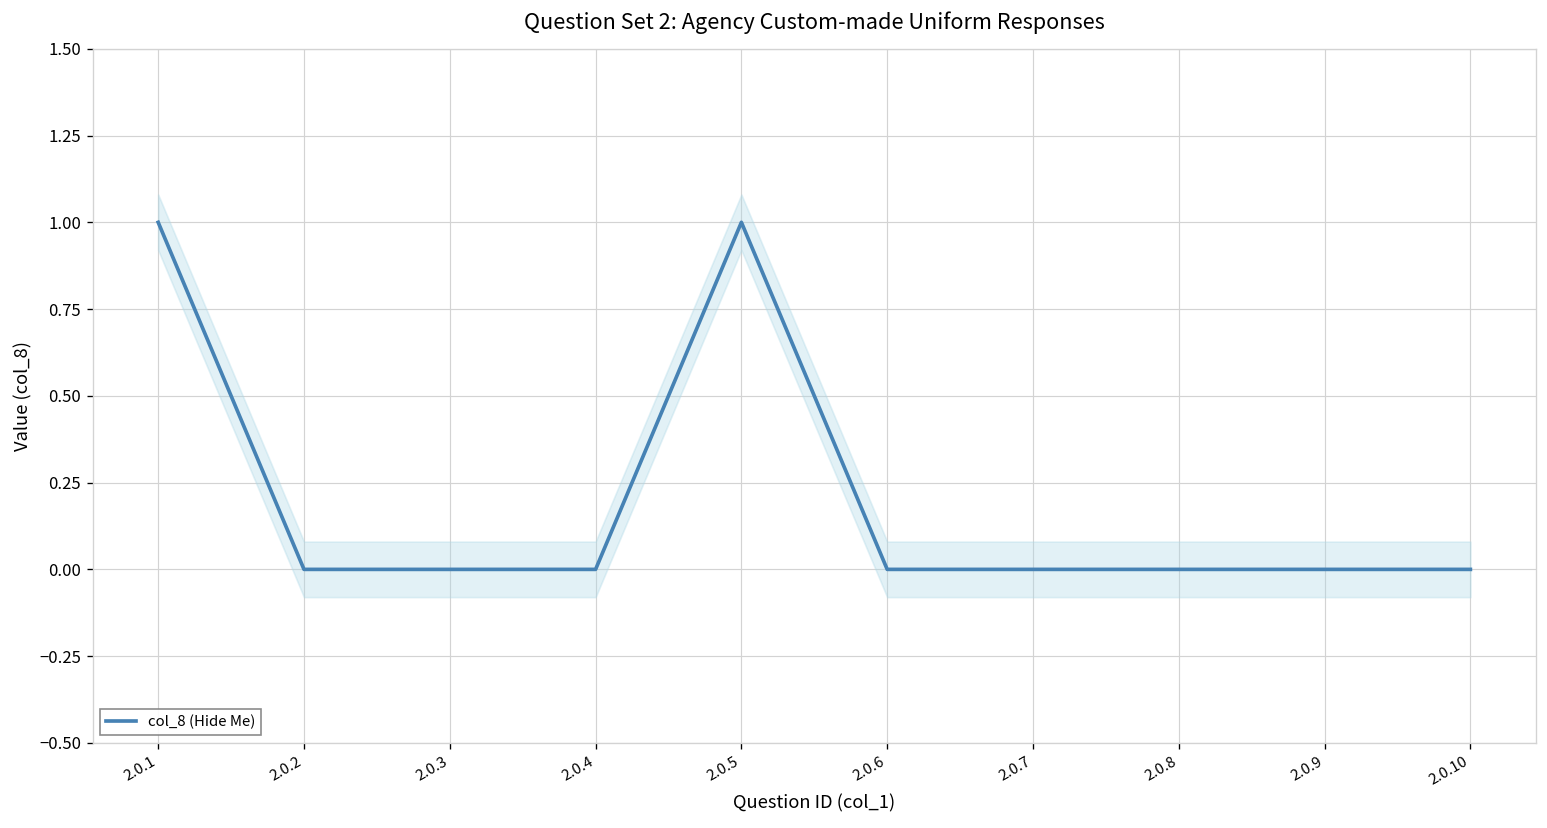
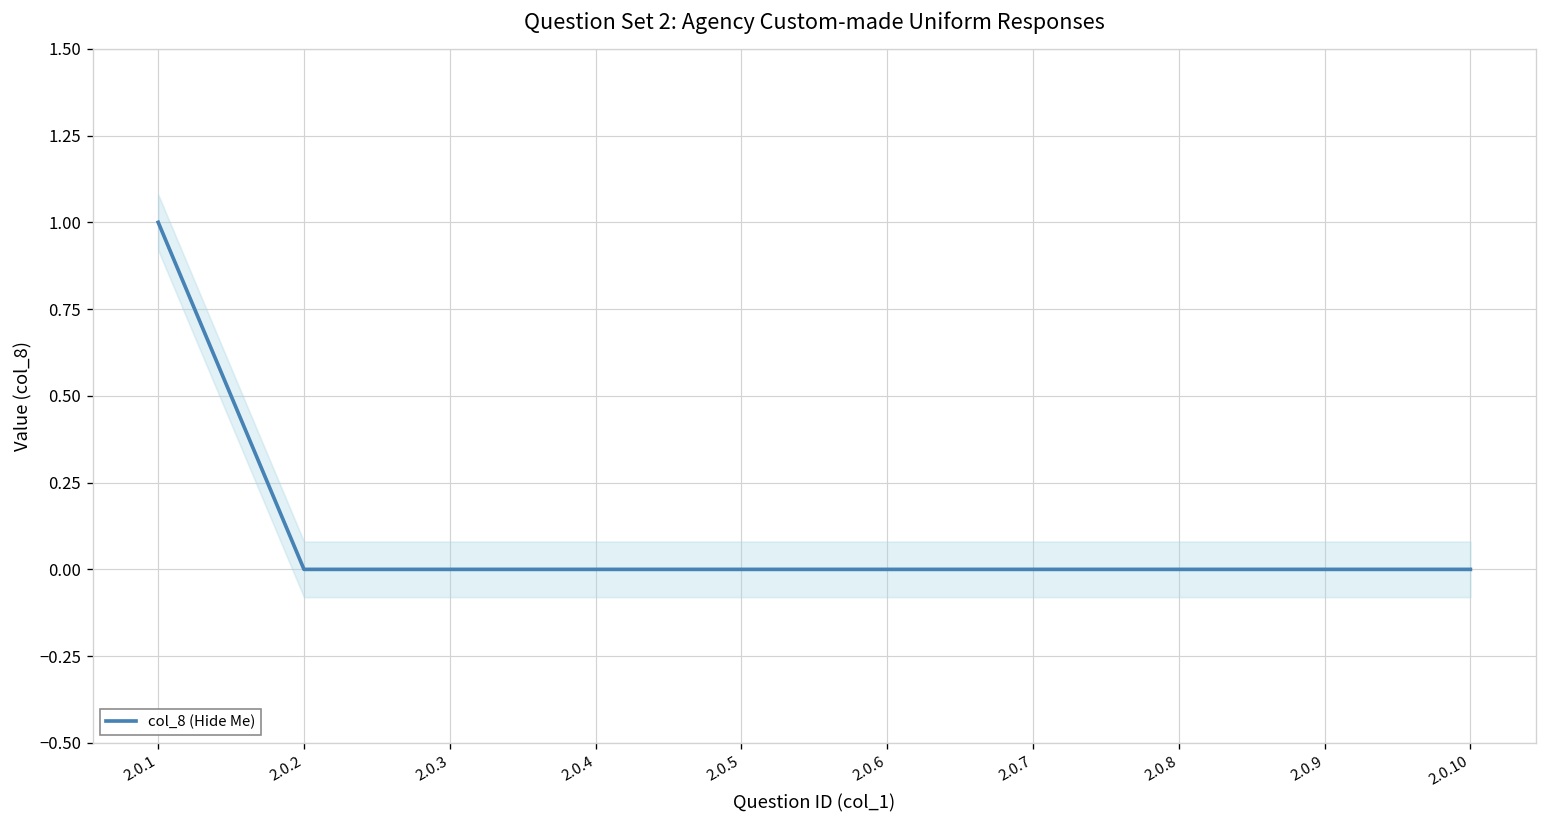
col_8 (Hide Me), 2.0.5: 1 -> 0
